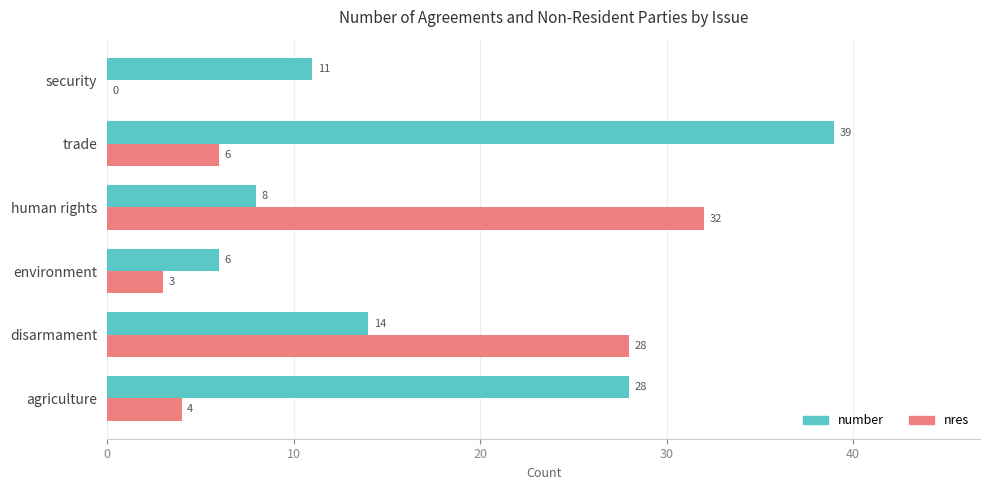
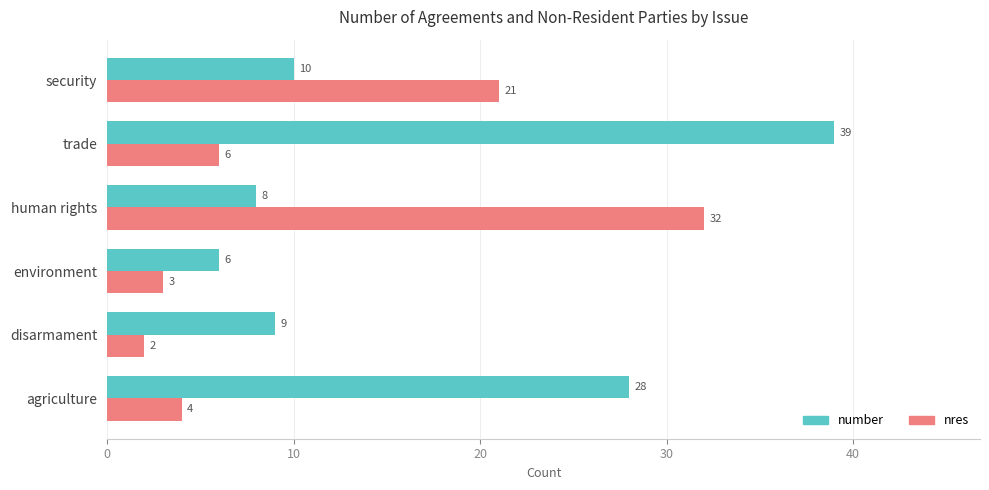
number, security: 11 -> 10
nres, security: 0 -> 21
number, disarmament: 14 -> 9
nres, disarmament: 28 -> 2
